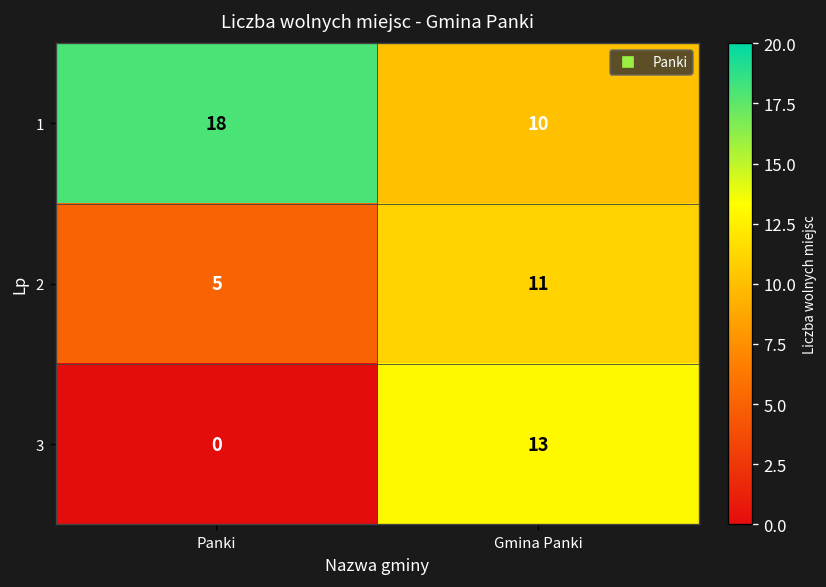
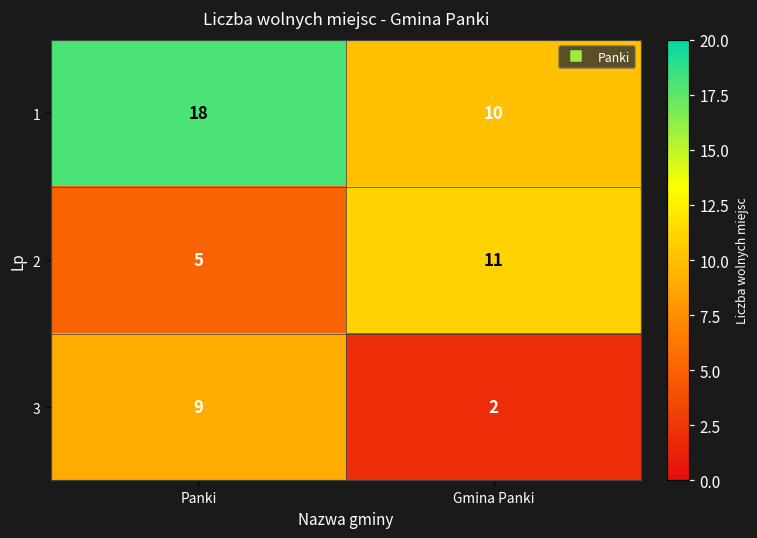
3, Panki: 0 -> 9
3, Gmina Panki: 13 -> 2
